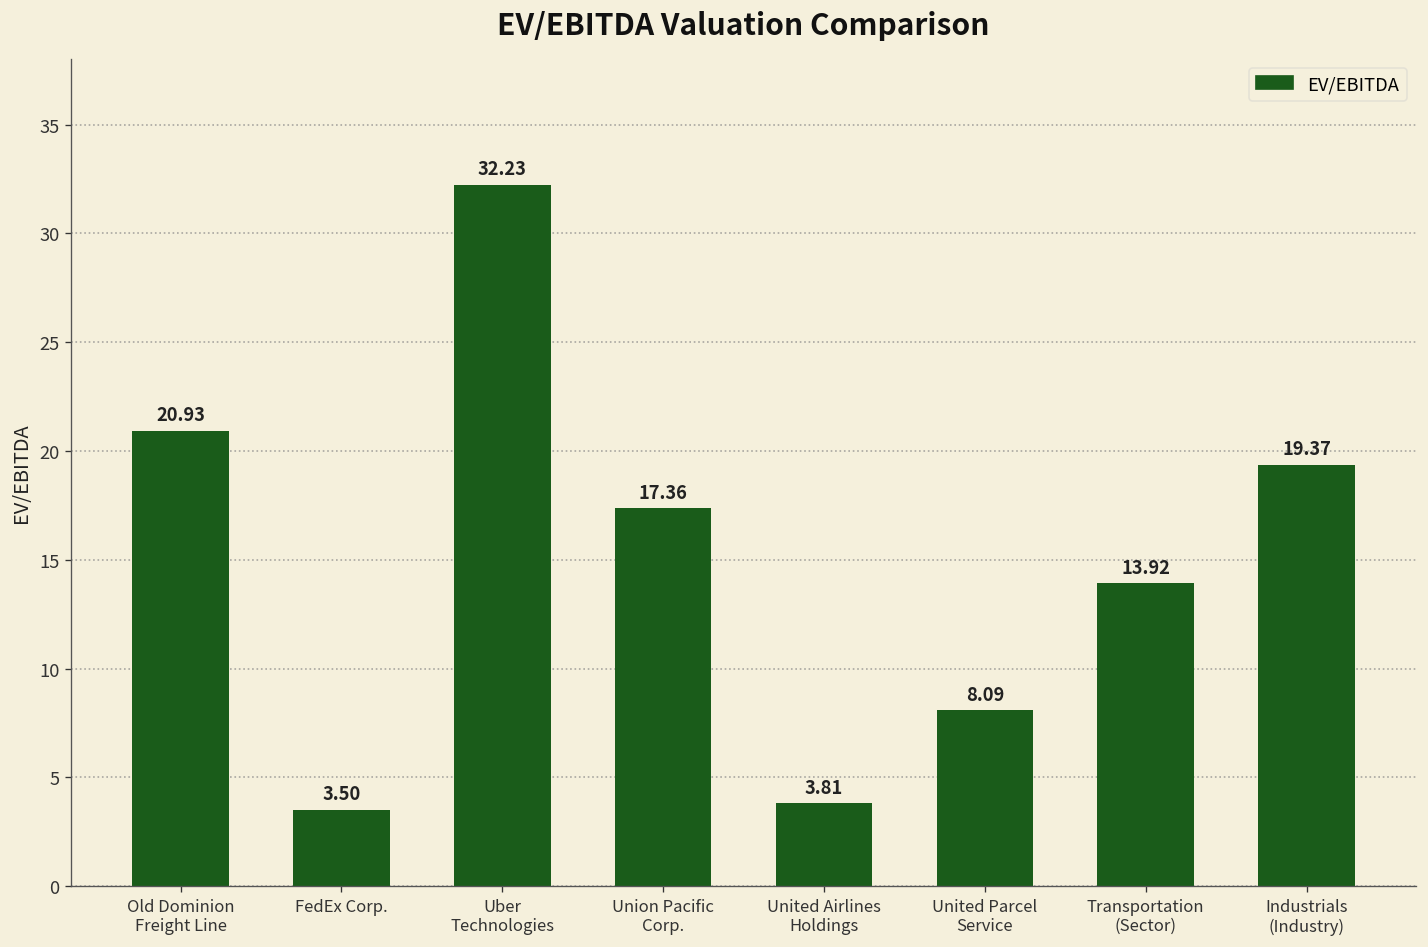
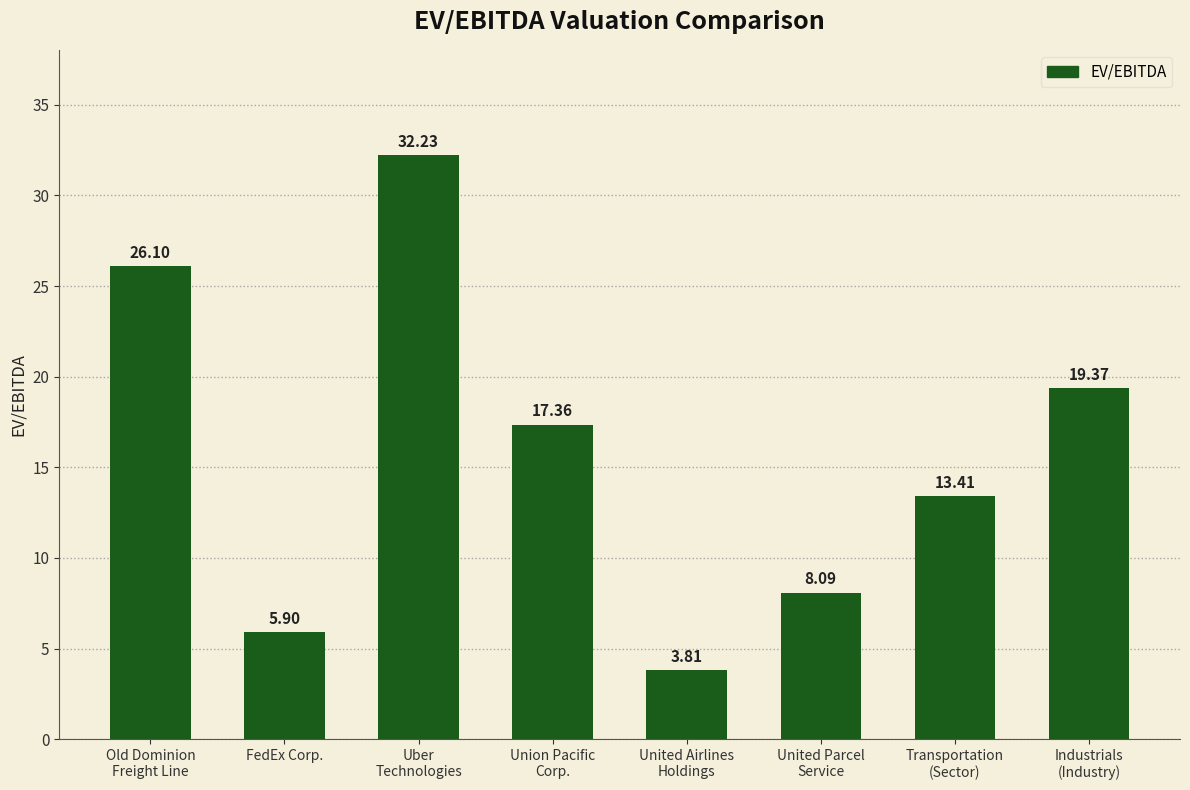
Old Dominion Freight Line: 20.93 -> 26.10
FedEx Corp.: 3.50 -> 5.90
Transportation (Sector): 13.92 -> 13.41
